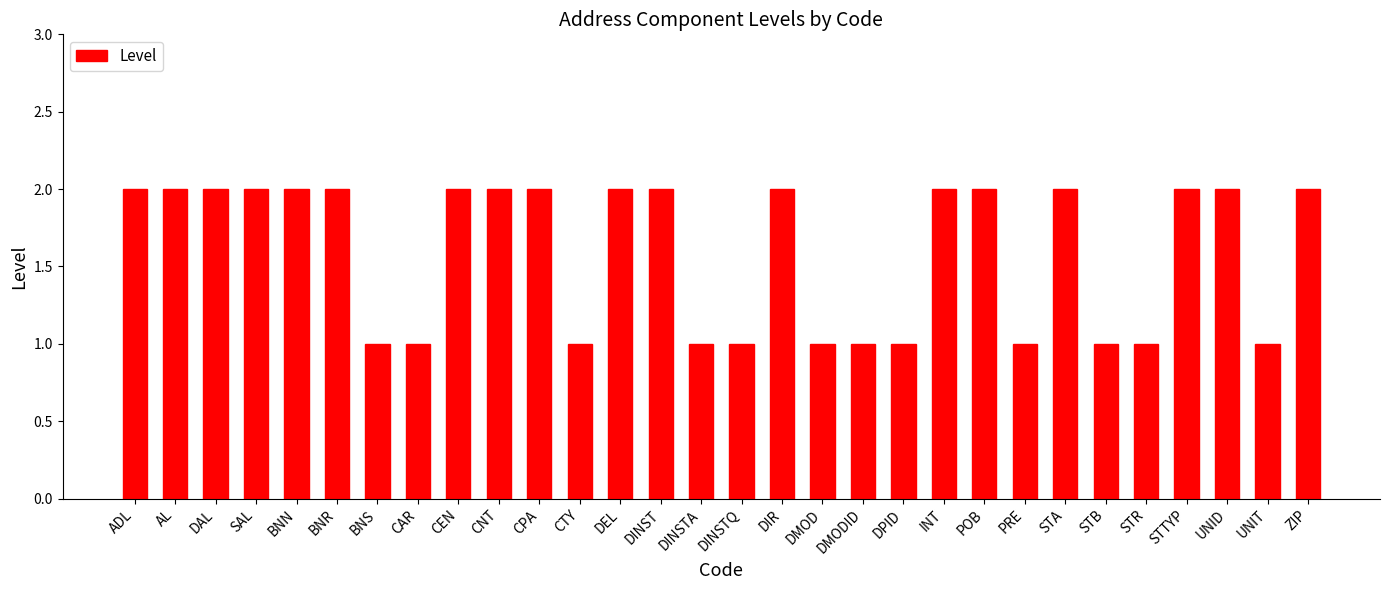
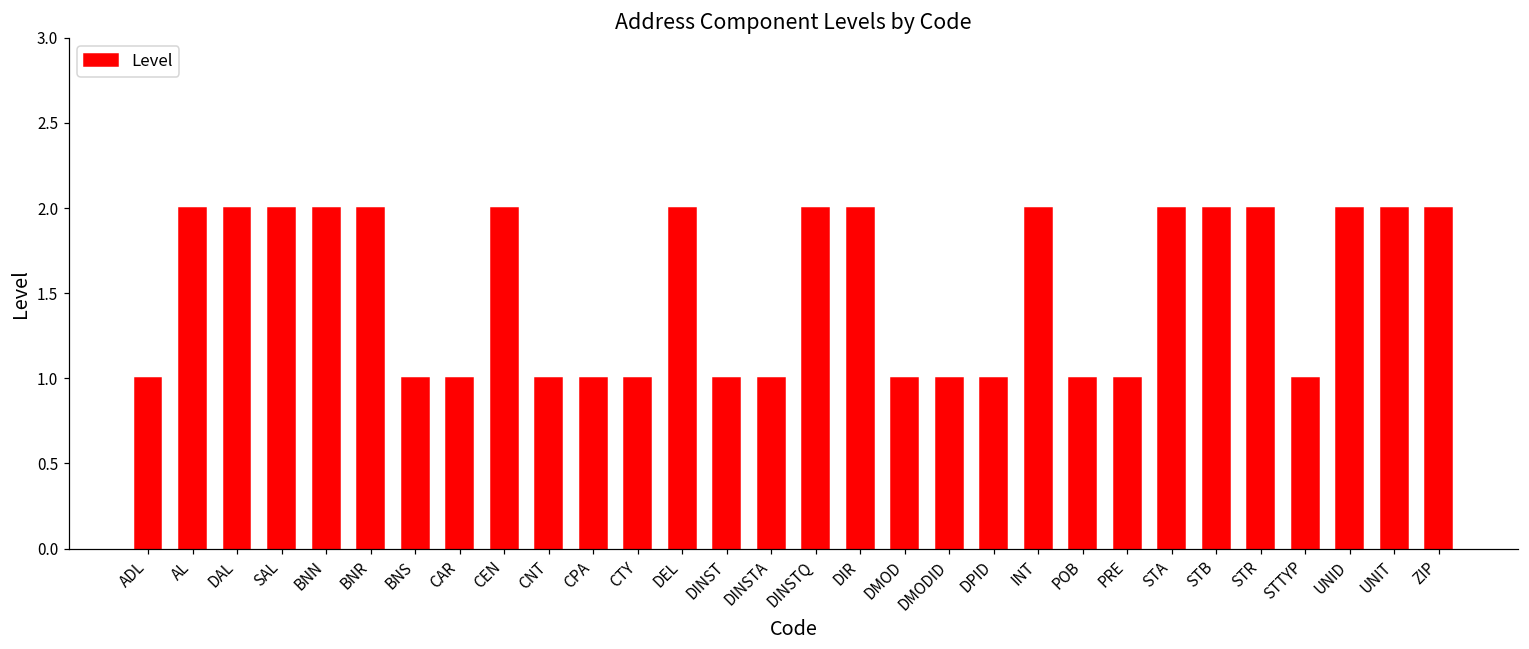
ADL: 2 -> 1
CNT: 2 -> 1
CPA: 2 -> 1
DINST: 2 -> 1
DINSTQ: 1 -> 2
POB: 2 -> 1
STB: 1 -> 2
STR: 1 -> 2
STTYP: 2 -> 1
UNIT: 1 -> 2
